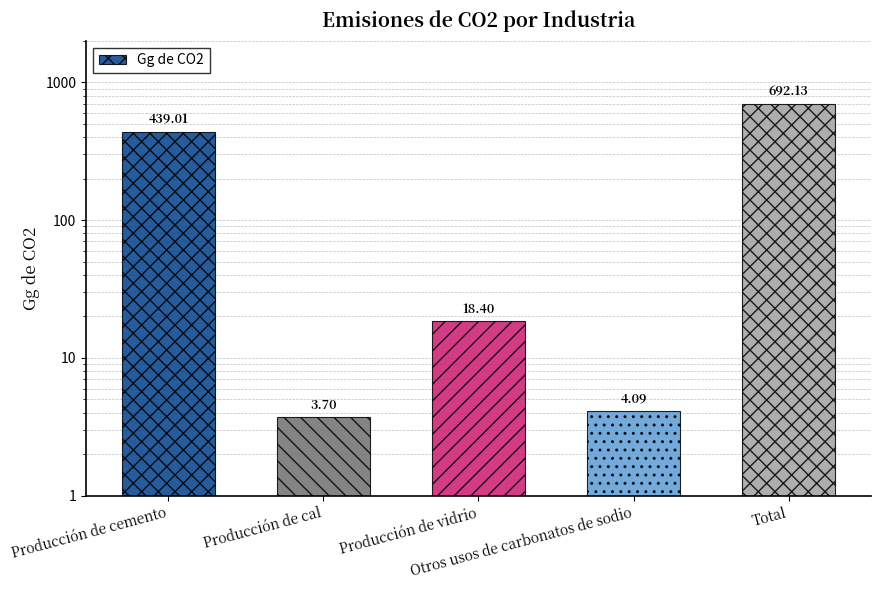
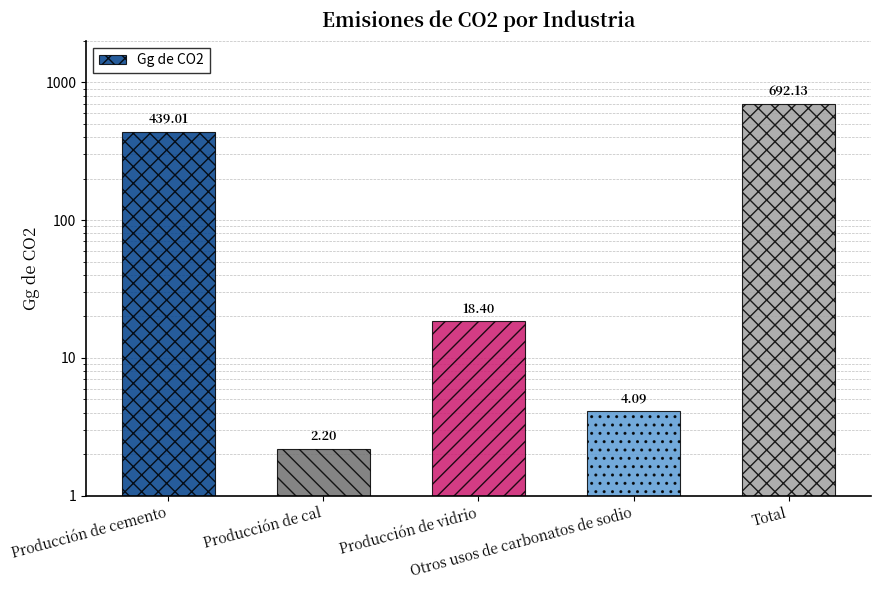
Producción de cal: 3.70 -> 2.20
